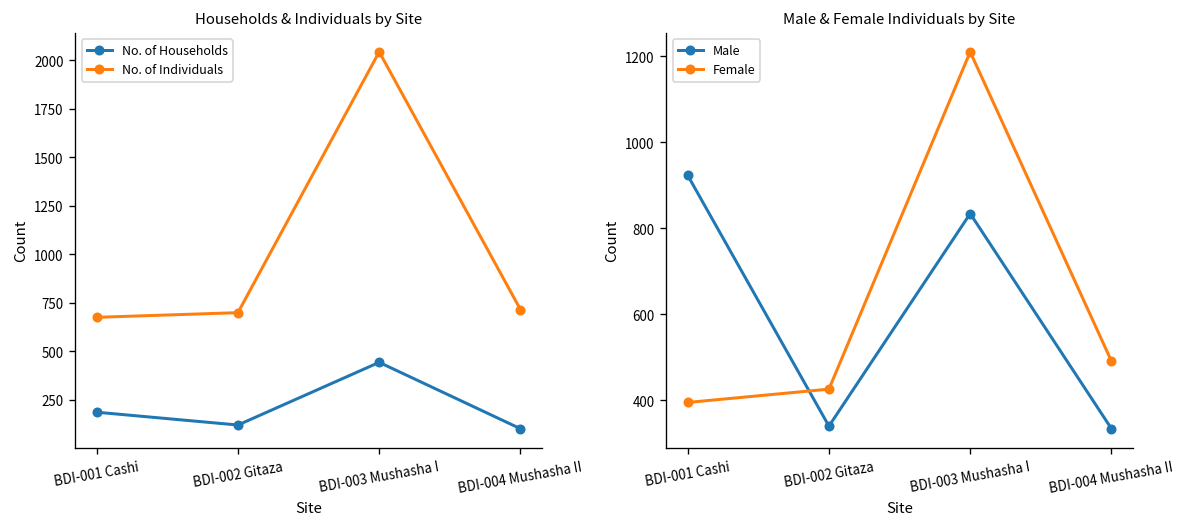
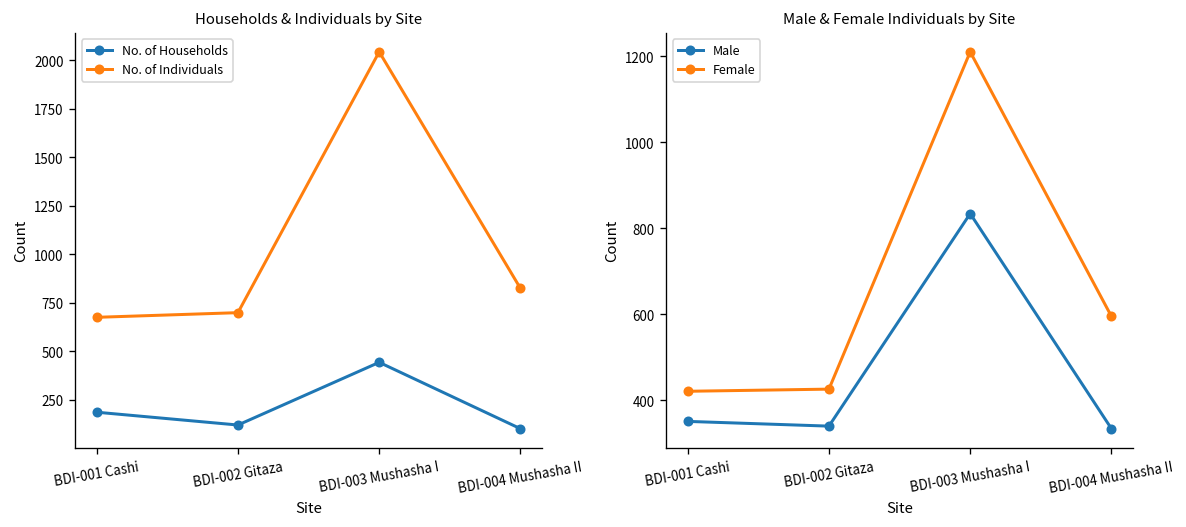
Households & Individuals by Site, No. of Individuals, BDI-004 Mushasha II: 720 -> 830
Male & Female Individuals by Site, Male, BDI-001 Cashi: 920 -> 350
Male & Female Individuals by Site, Female, BDI-001 Cashi: 400 -> 420
Male & Female Individuals by Site, Female, BDI-004 Mushasha II: 490 -> 600
